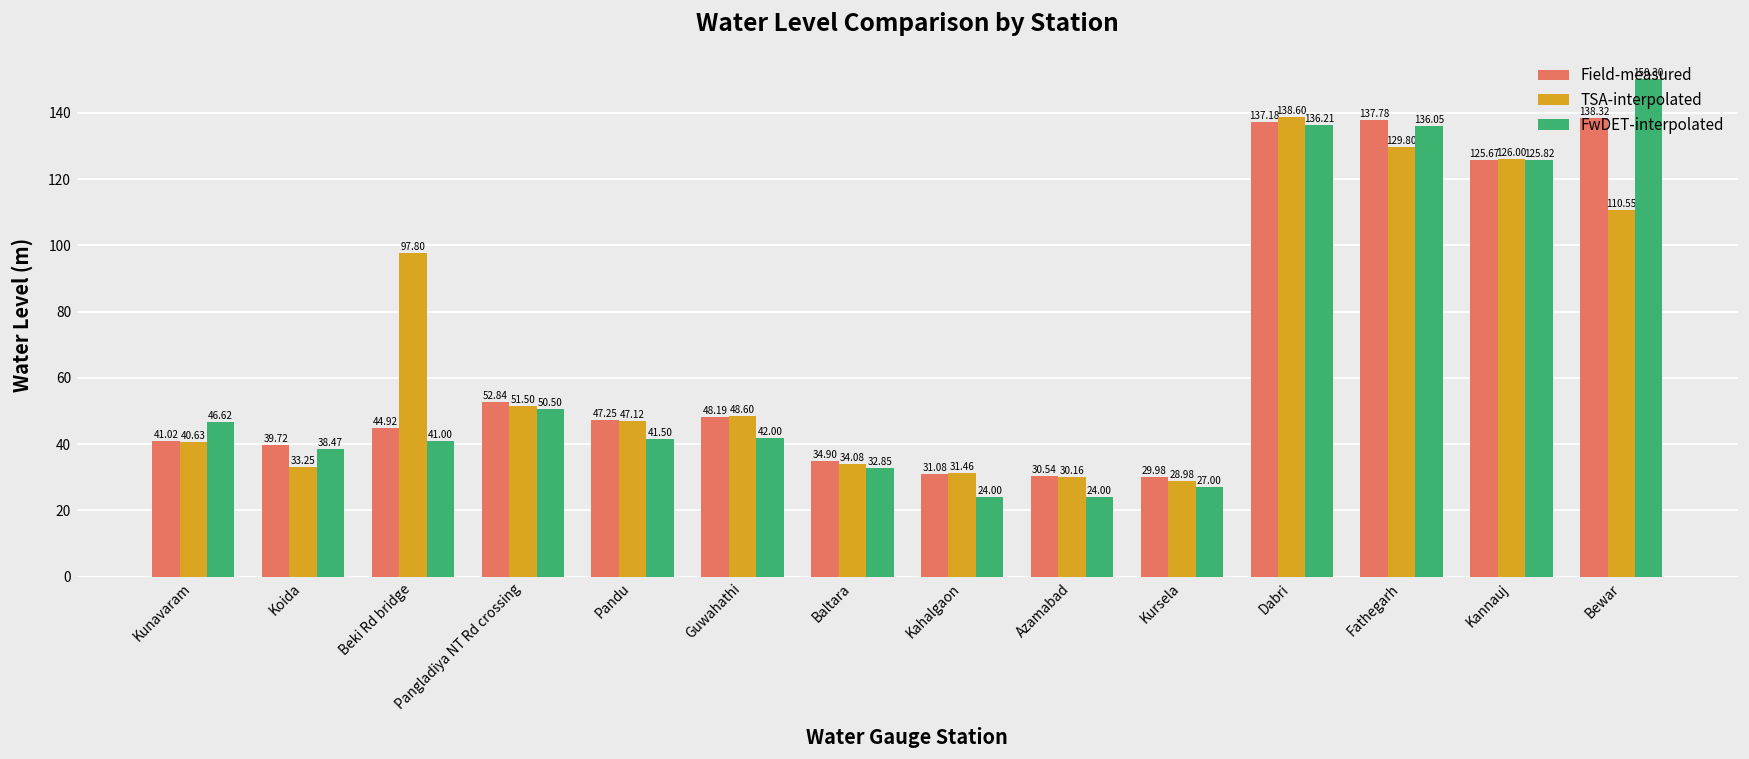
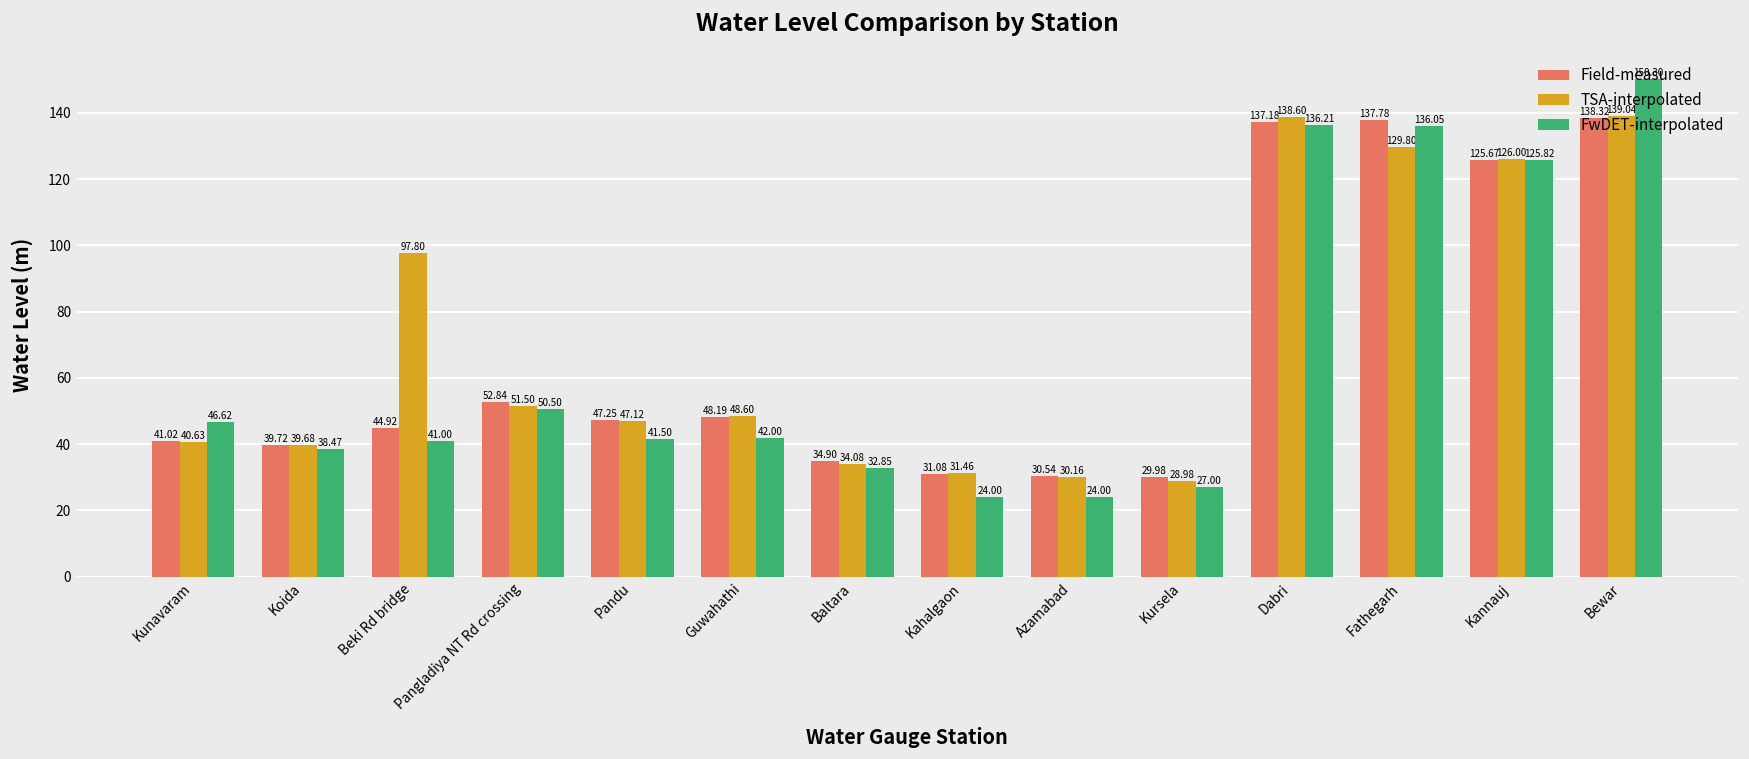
TSA-interpolated, Koida: 33.25 -> 39.68
TSA-interpolated, Bewar: 110.55 -> 139.04
